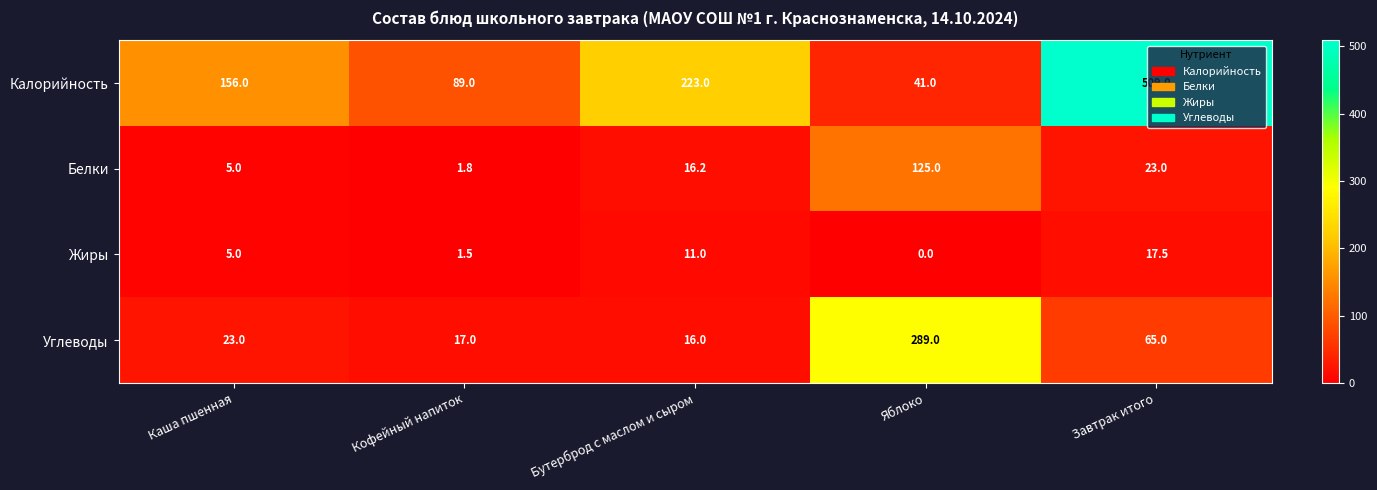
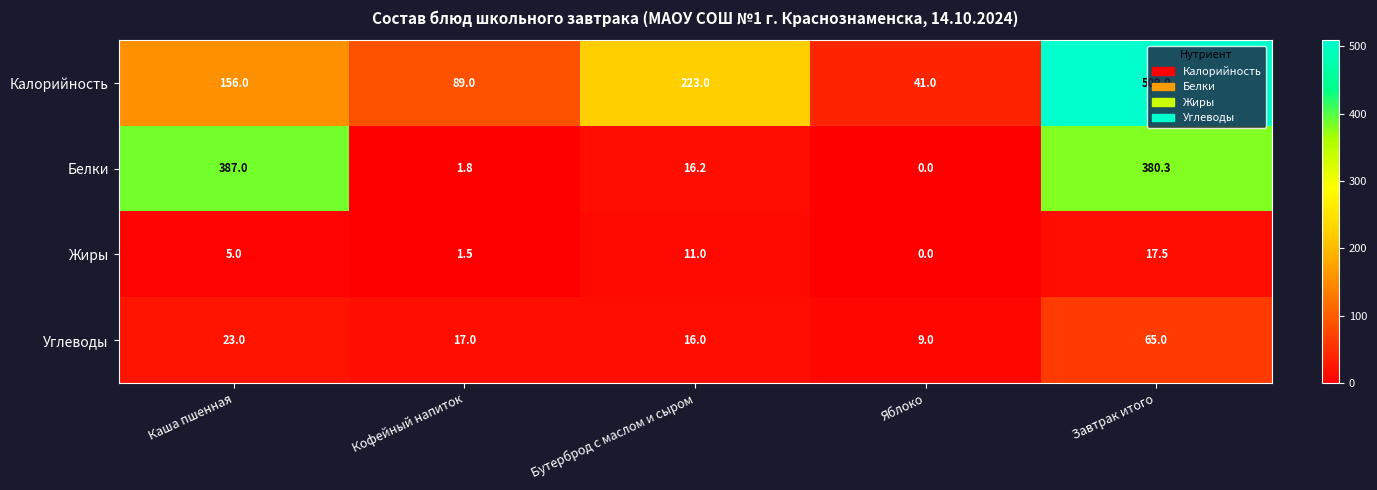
Белки, Каша пшенная: 5.0 -> 387.0
Белки, Яблоко: 125.0 -> 0.0
Белки, Завтрак итого: 23.0 -> 380.3
Углеводы, Яблоко: 289.0 -> 9.0
